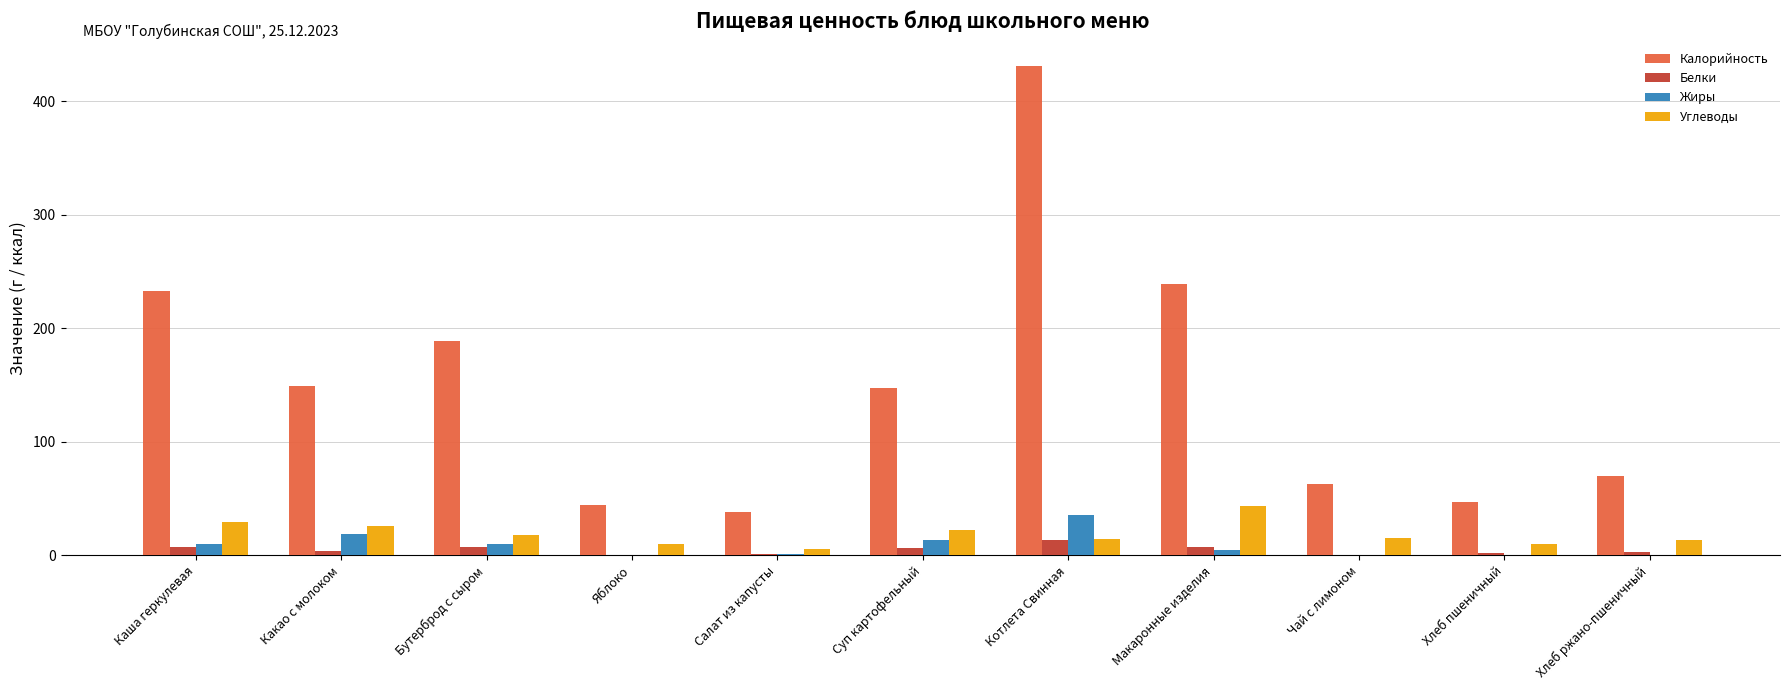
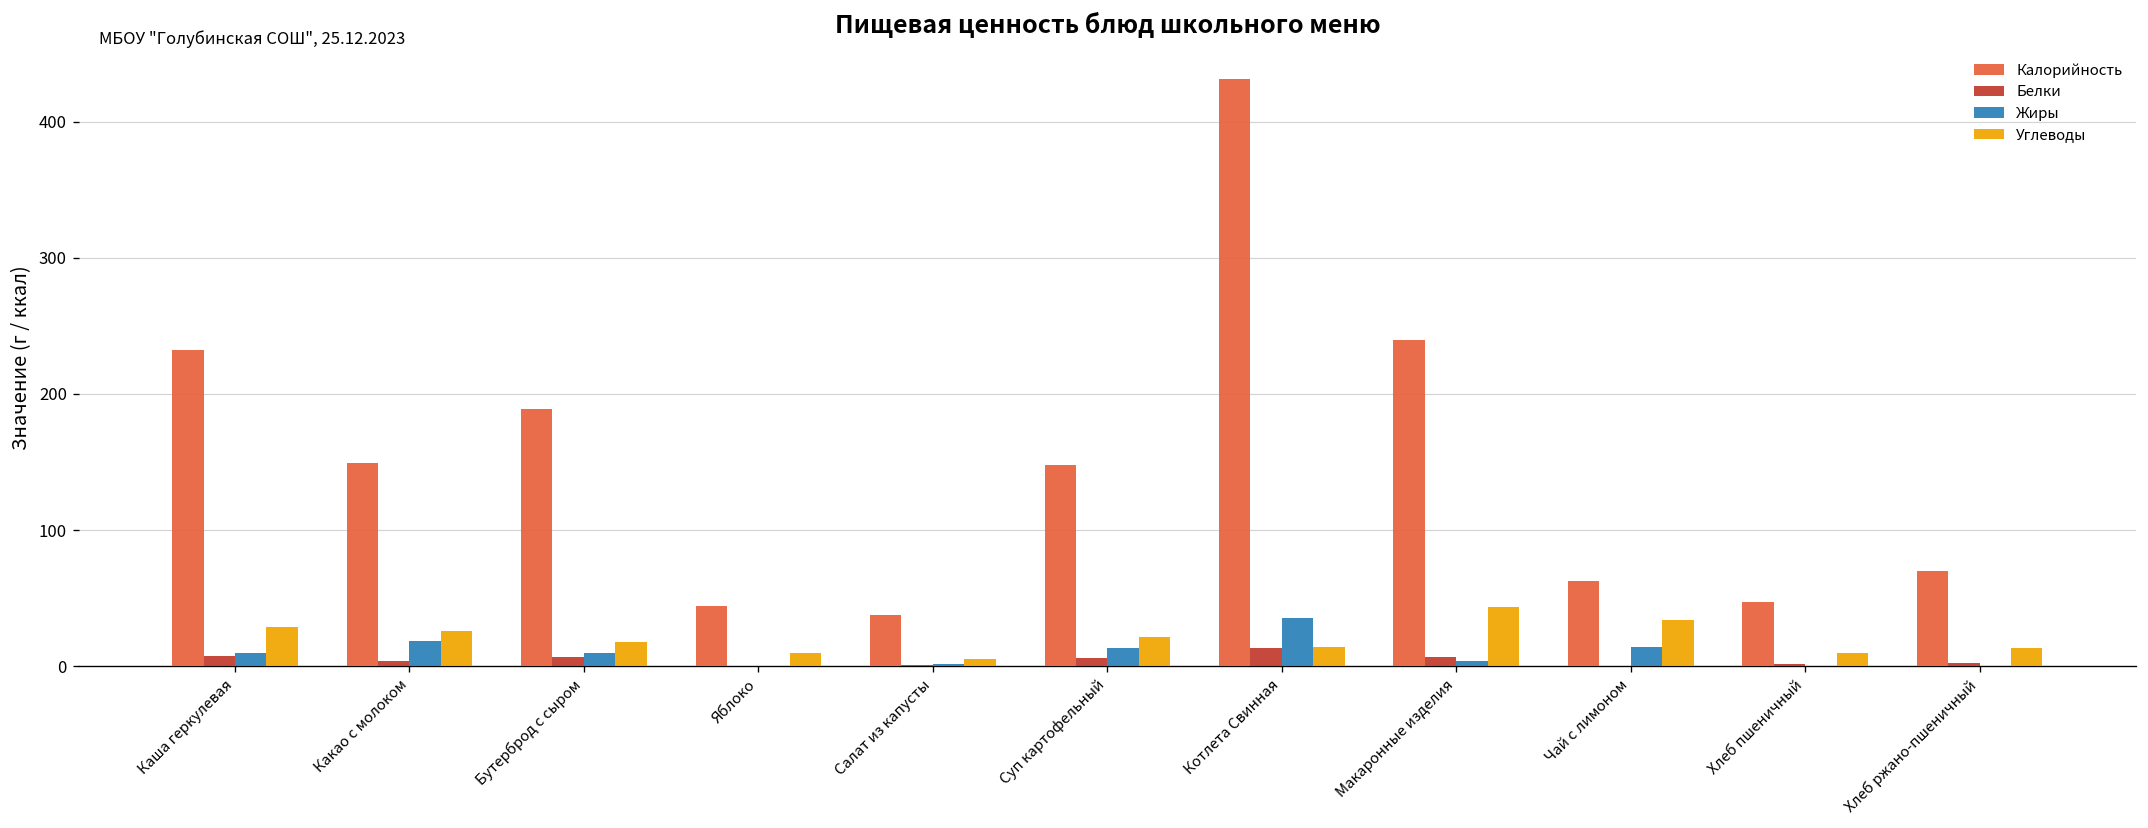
Жиры, Чай с лимоном: 0 -> 14
Углеводы, Чай с лимоном: 15 -> 34
